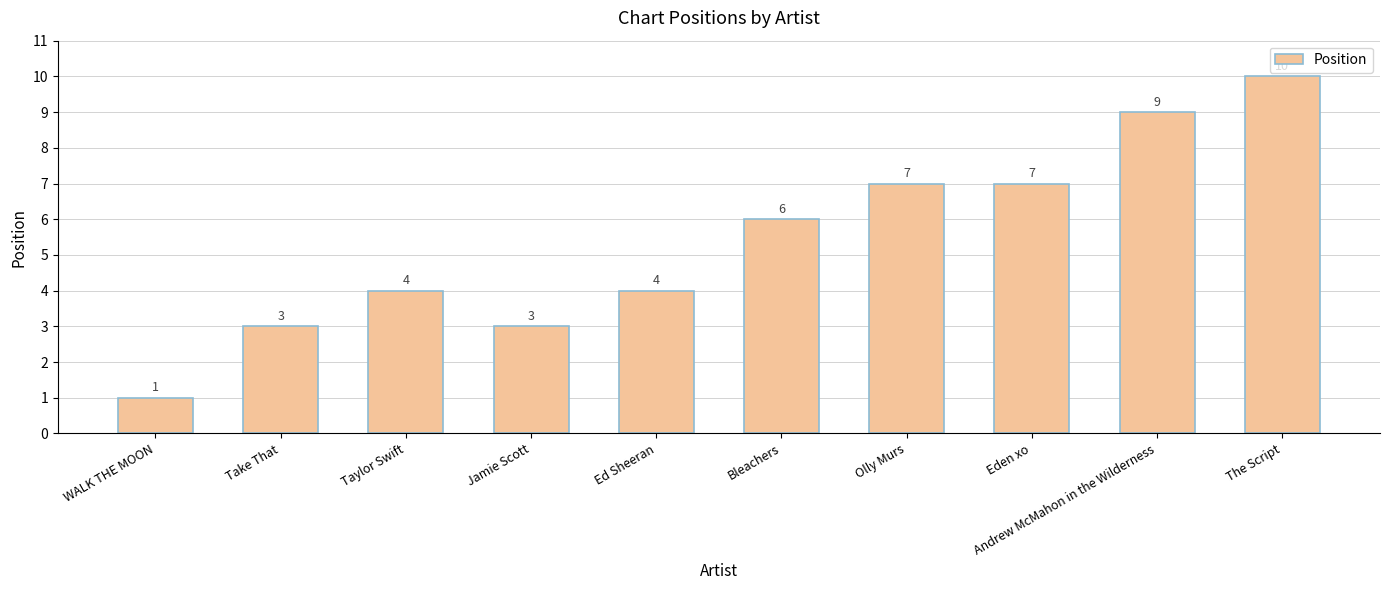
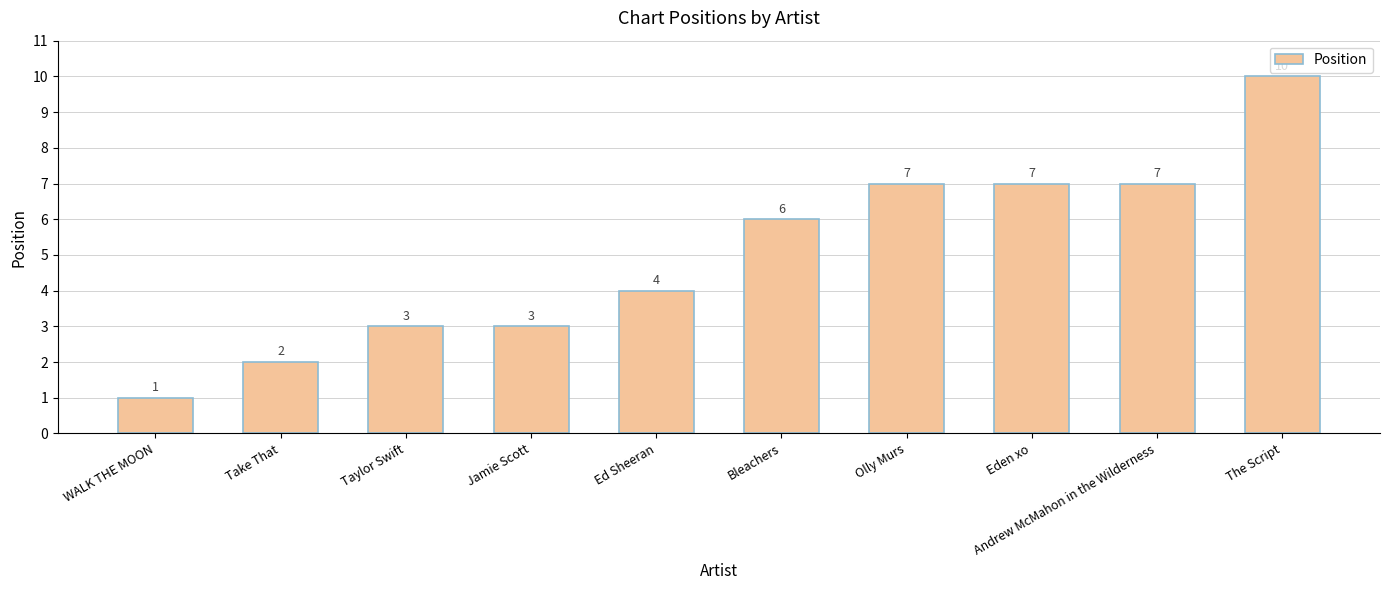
Take That: 3 -> 2
Taylor Swift: 4 -> 3
Andrew McMahon in the Wilderness: 9 -> 7
